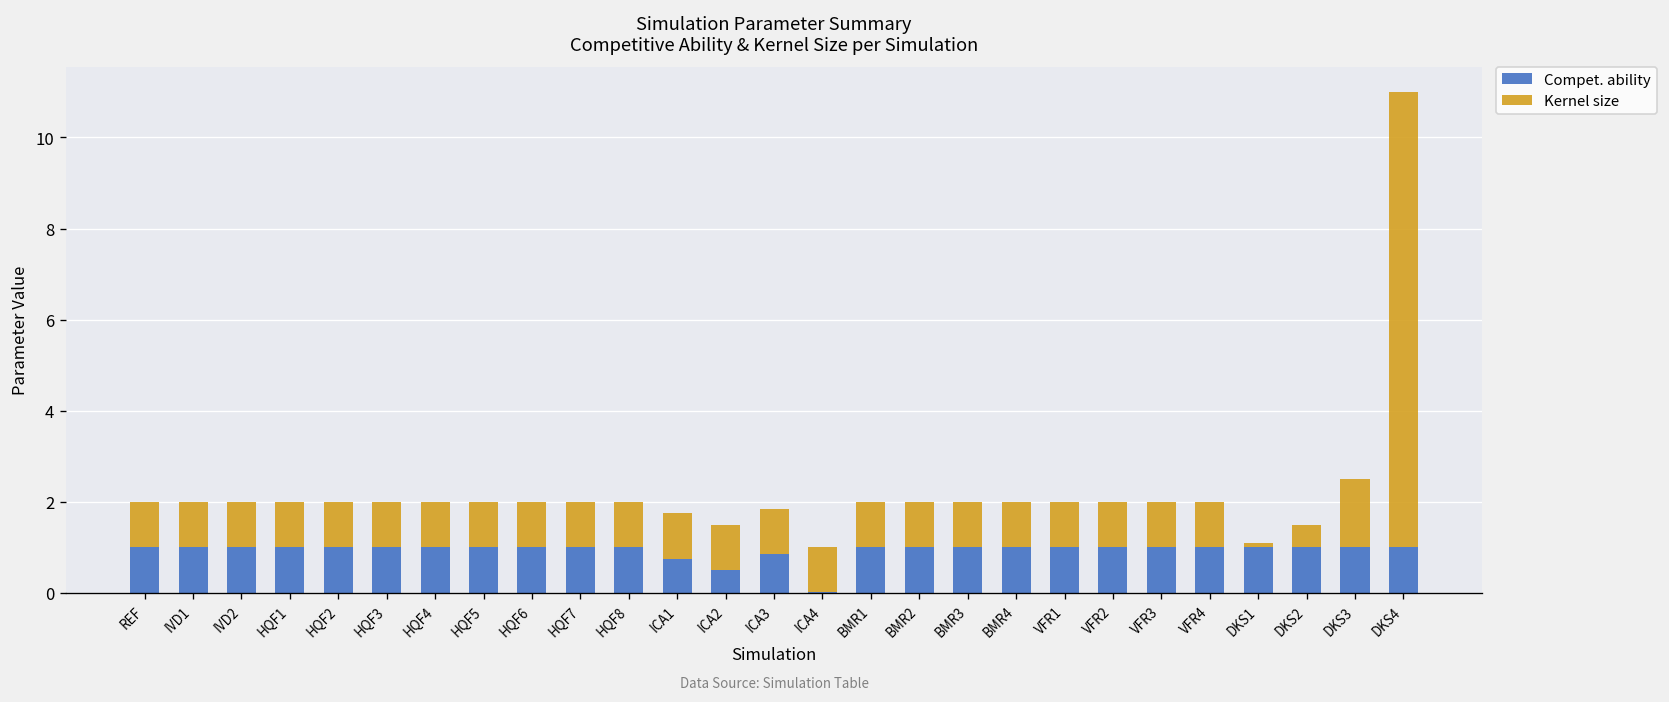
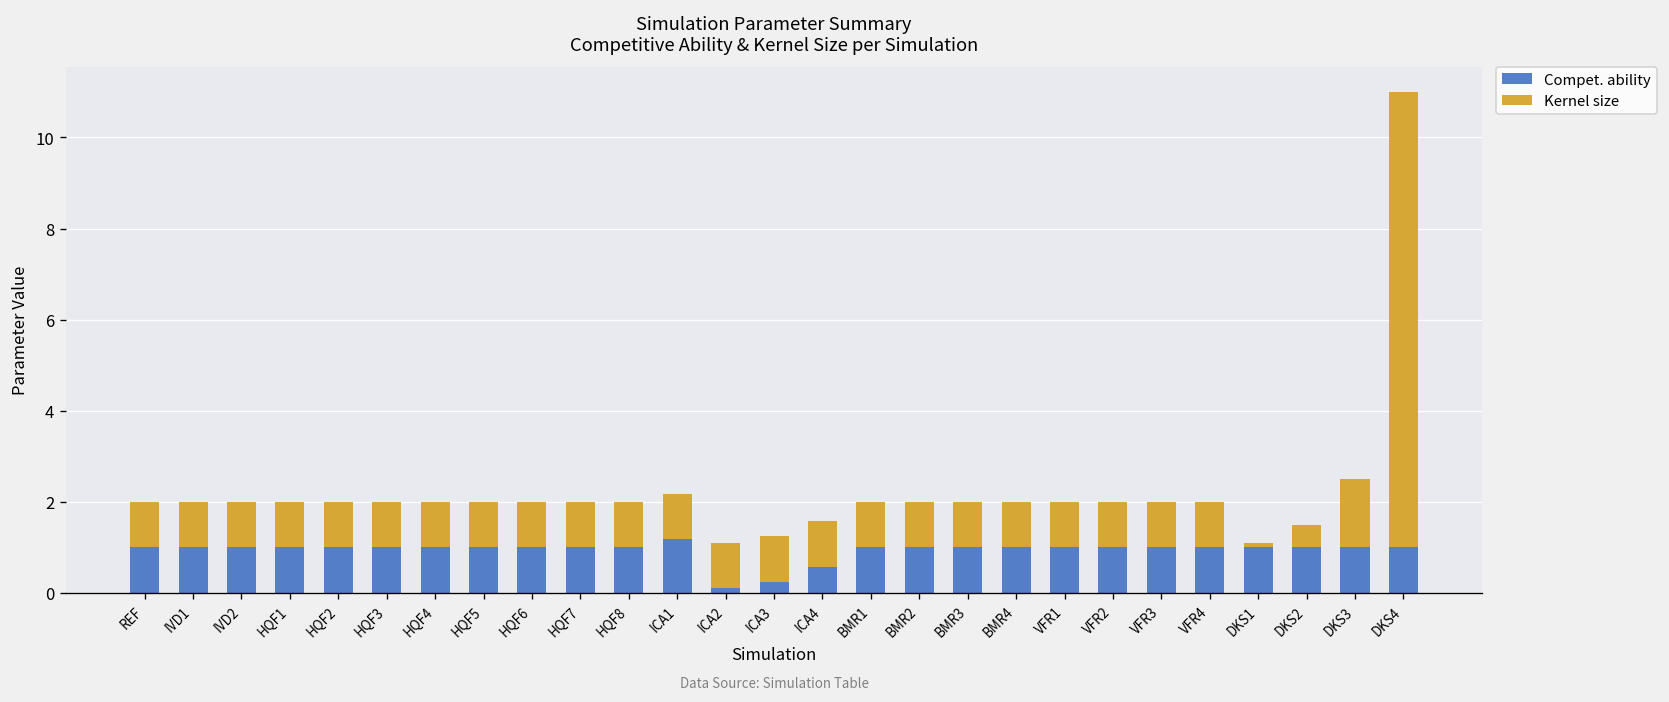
Compet. ability, ICA1: 0.8 -> 1.2
Compet. ability, ICA2: 0.5 -> 0.1
Compet. ability, ICA3: 0.9 -> 0.3
Compet. ability, ICA4: 0.0 -> 0.6
